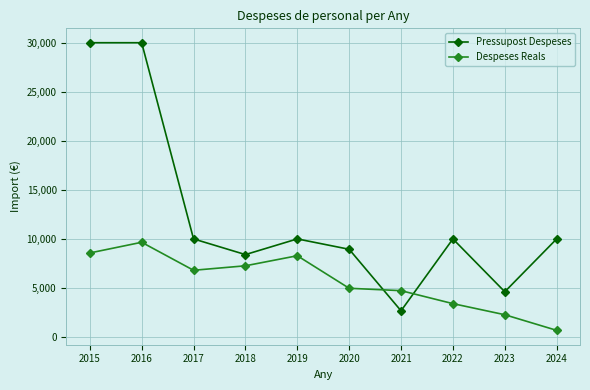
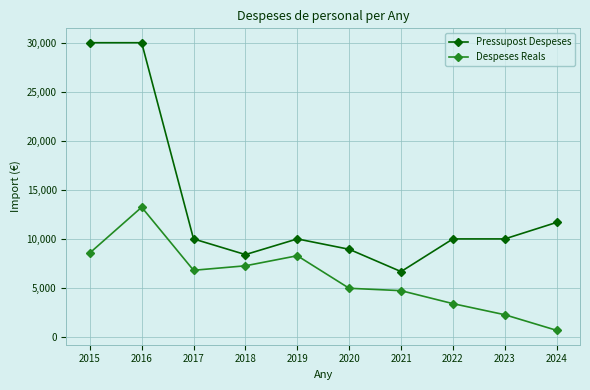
Despeses Reals, 2016: 10,000 -> 13,000
Pressupost Despeses, 2021: 3,000 -> 7,000
Pressupost Despeses, 2023: 5,000 -> 10,000
Pressupost Despeses, 2024: 10,000 -> 12,000
